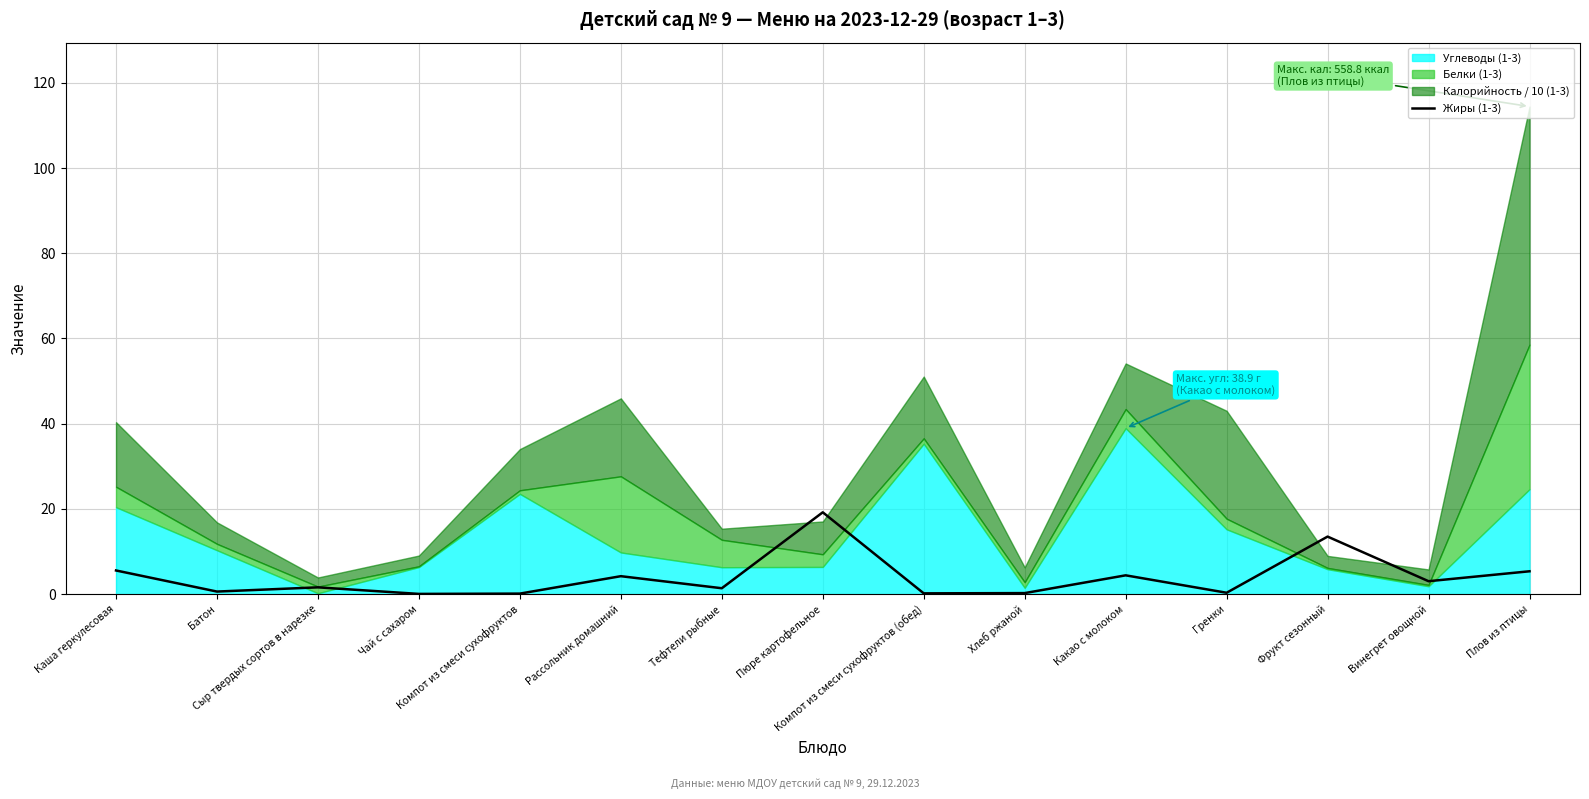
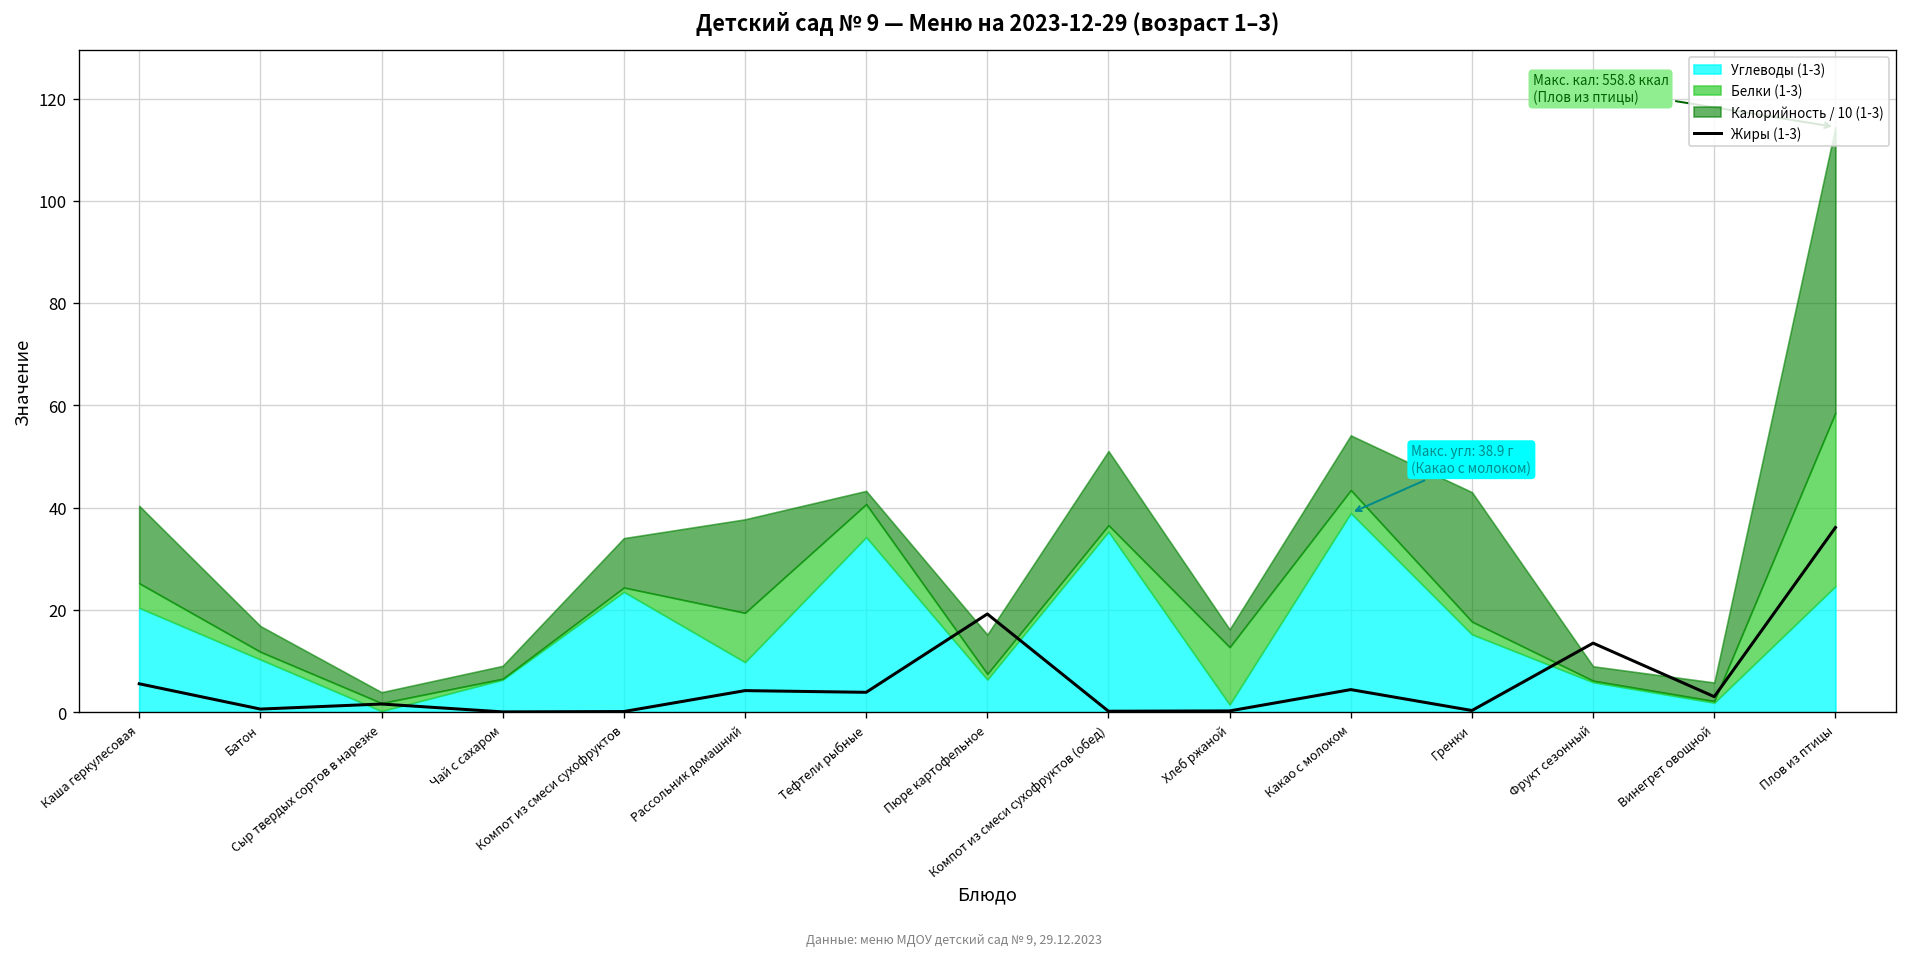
Белки (1-3), Рассольник домашний: 18 -> 10
Жиры (1-3), Тефтели рыбные: 1 -> 4
Углеводы (1-3), Тефтели рыбные: 6 -> 34
Белки (1-3), Пюре картофельное: 3 -> 1
Белки (1-3), Хлеб ржаной: 1 -> 11
Жиры (1-3), Плов из птицы: 5 -> 36
